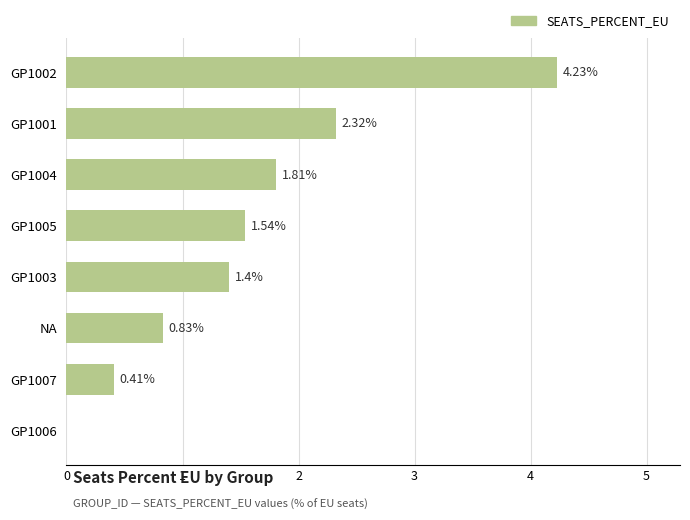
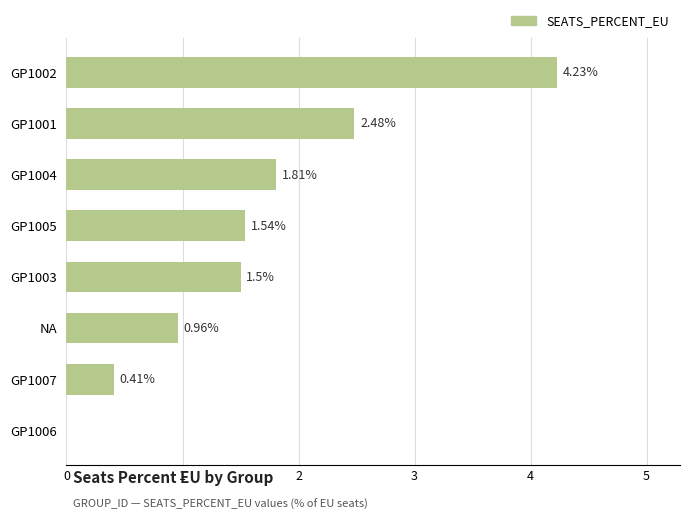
GP1001: 2.32% -> 2.48%
GP1003: 1.4% -> 1.5%
NA: 0.83% -> 0.96%
